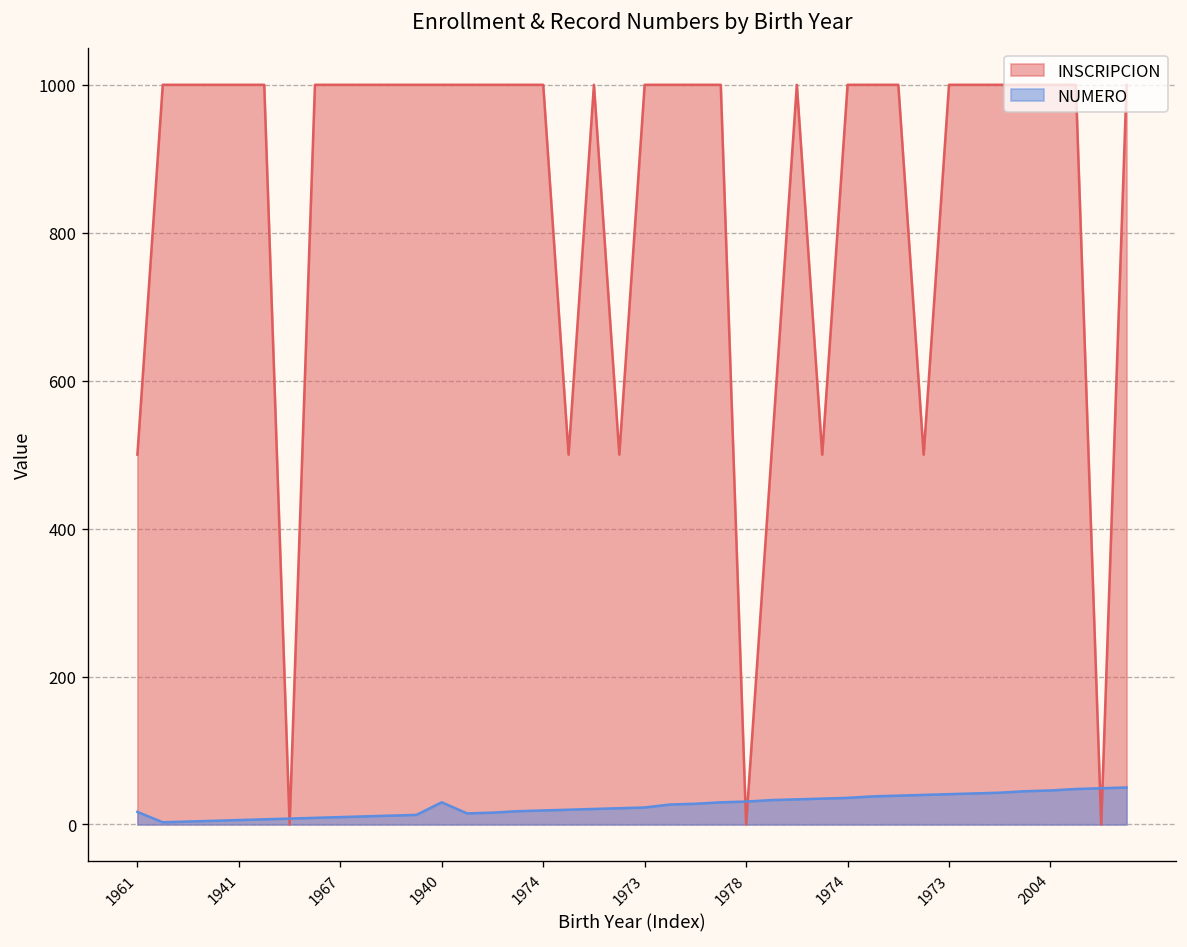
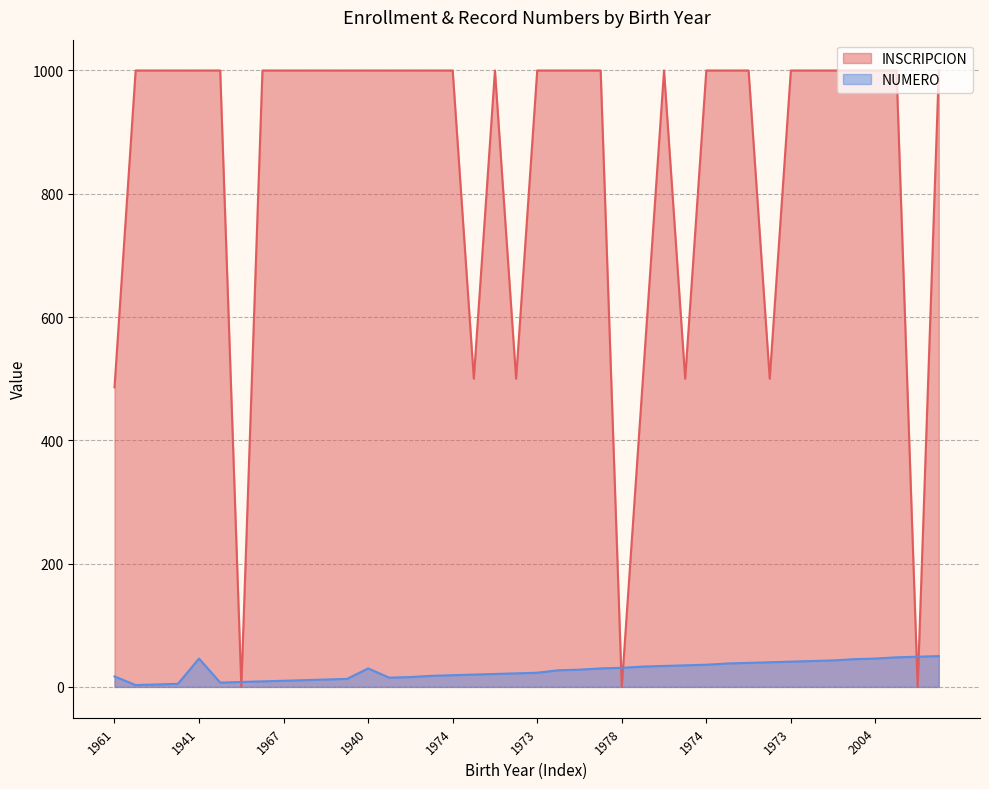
INSCRIPCION, 1961: 500 -> 490
NUMERO, 1941: 10 -> 50
